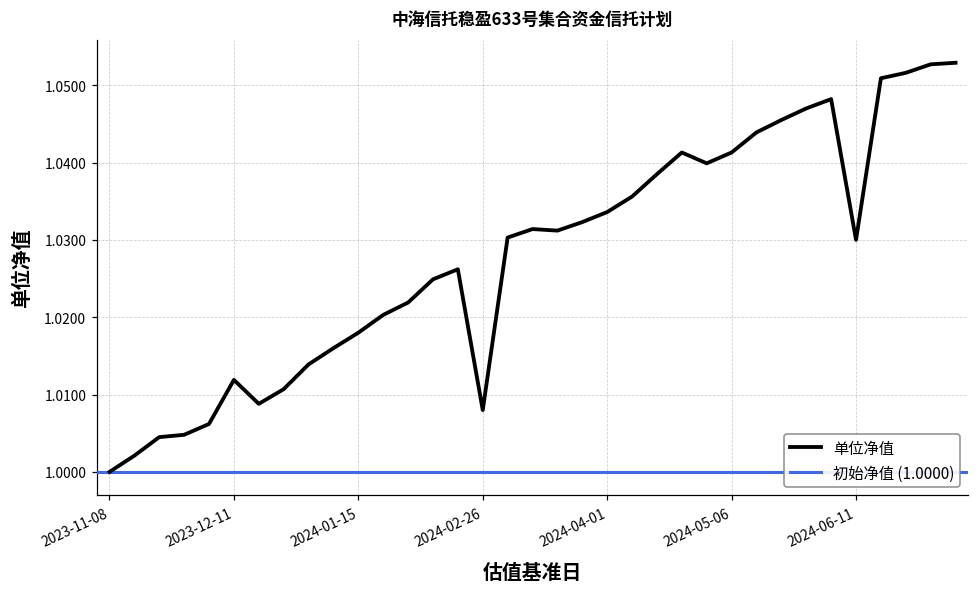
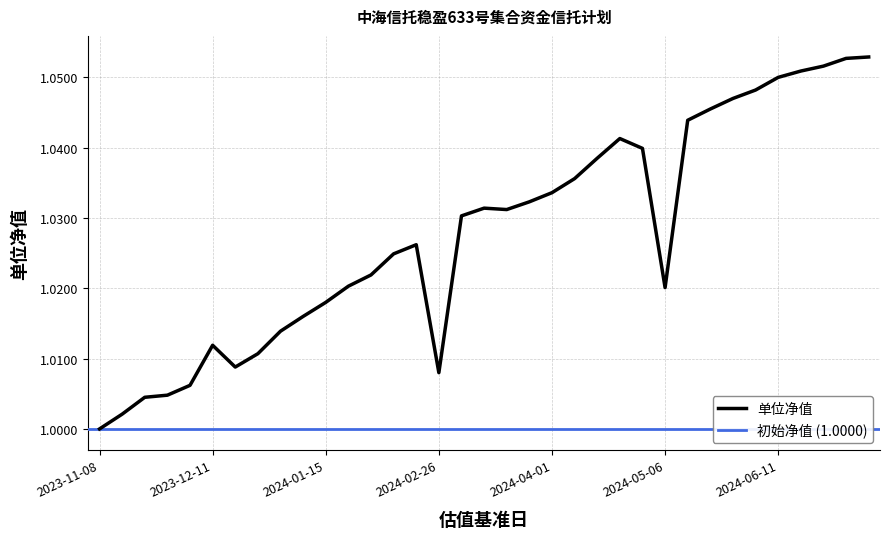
2024-05-06: 1.041 -> 1.020
2024-06-11: 1.03 -> 1.05
